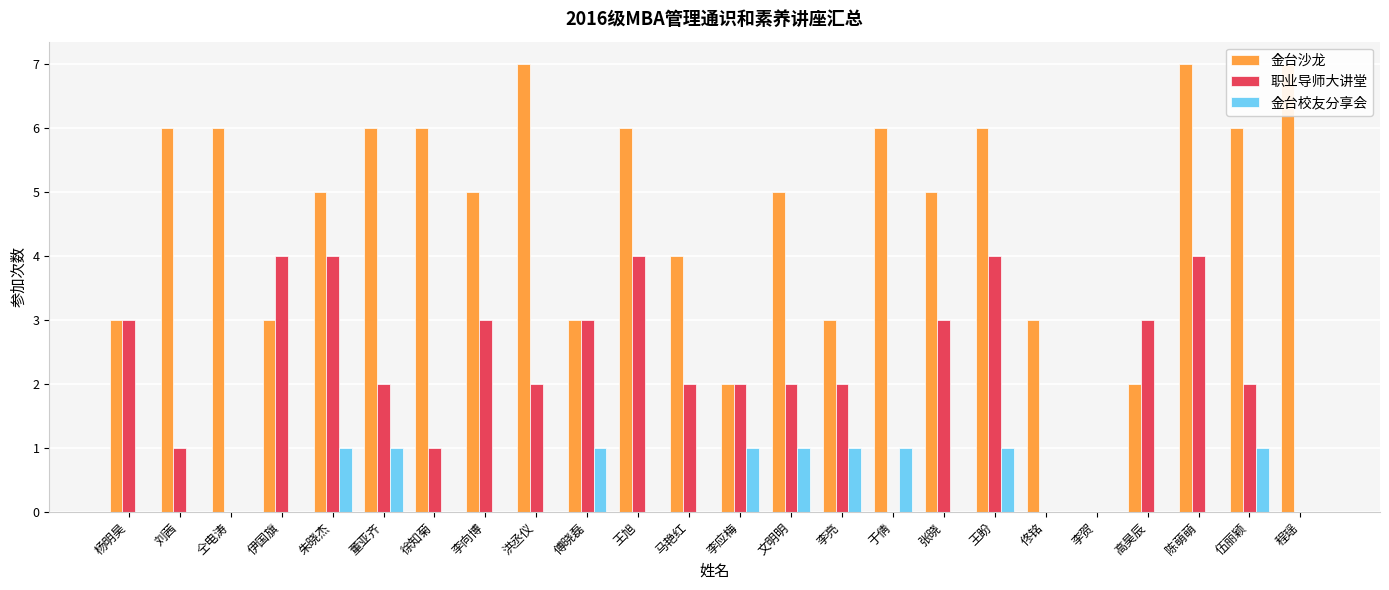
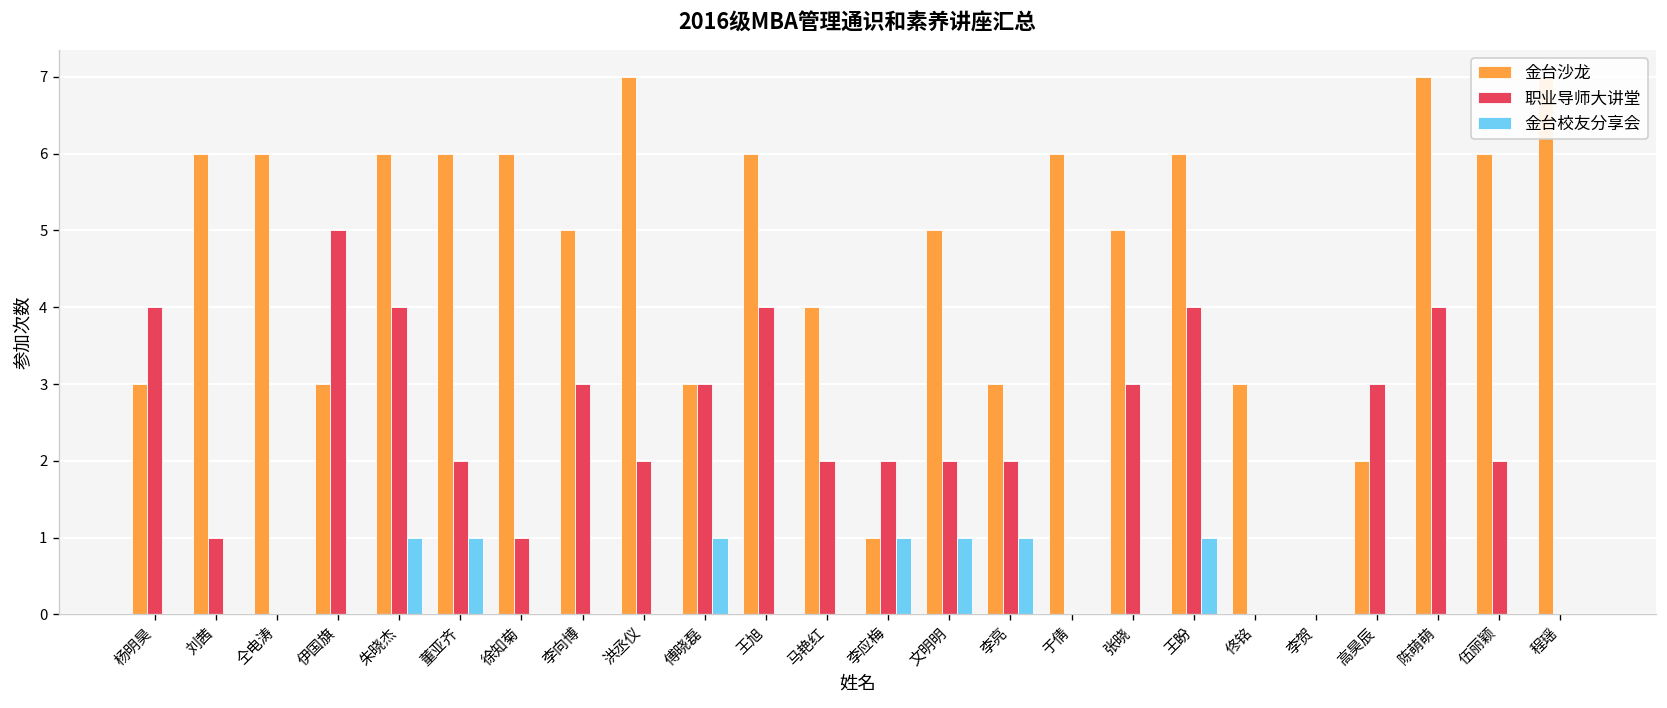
职业导师大讲堂, 杨明昊: 3 -> 4
职业导师大讲堂, 伊国旗: 4 -> 5
金台沙龙, 朱晓杰: 5 -> 6
金台沙龙, 李应梅: 2 -> 1
金台校友分享会, 于倩: 1 -> 0
金台校友分享会, 伍丽颖: 1 -> 0
